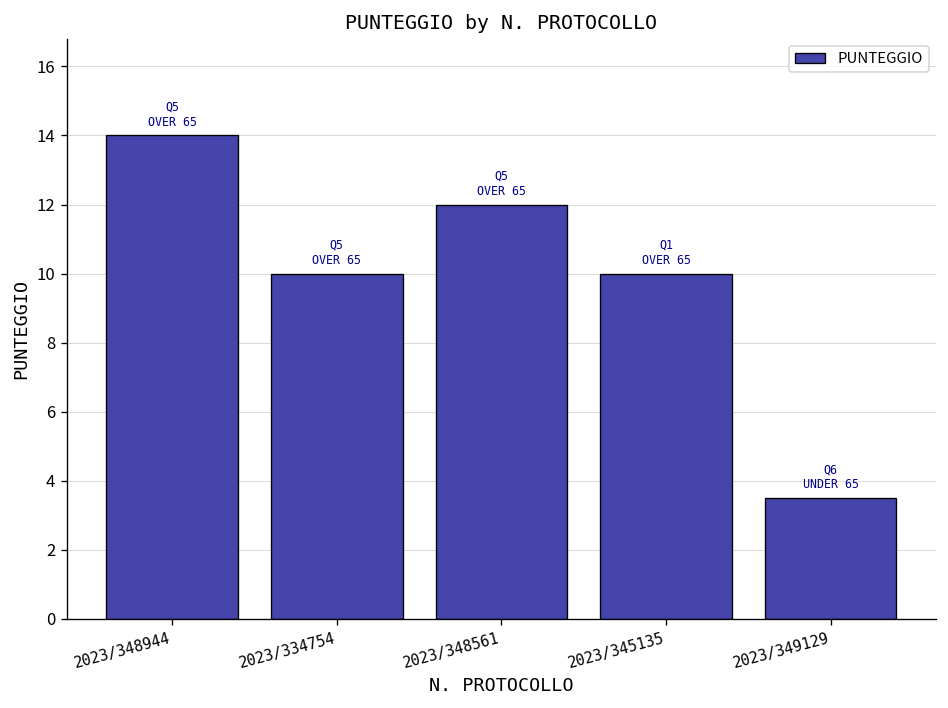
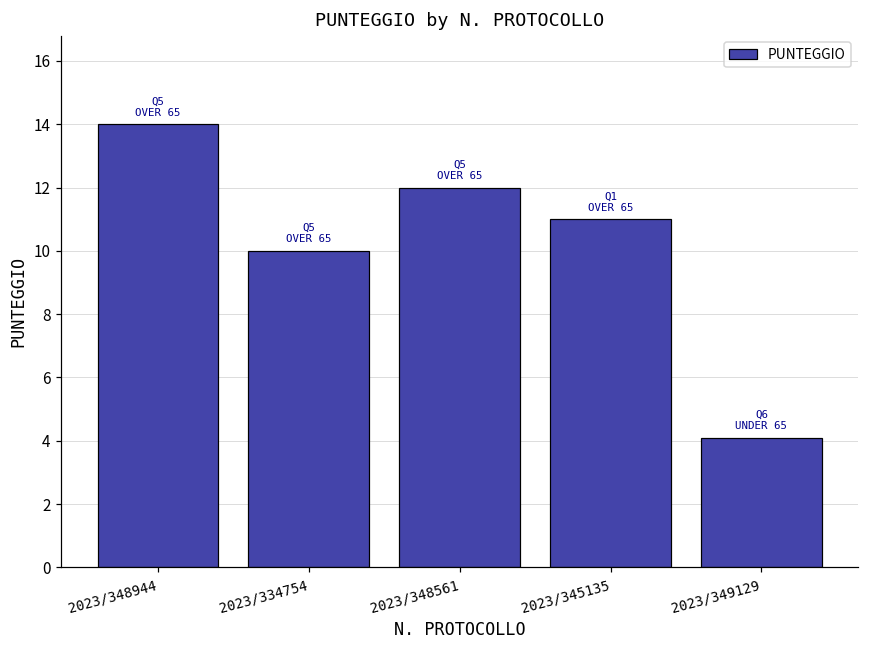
2023/345135: 10 -> 11
2023/349129: 3.5 -> 4.1
